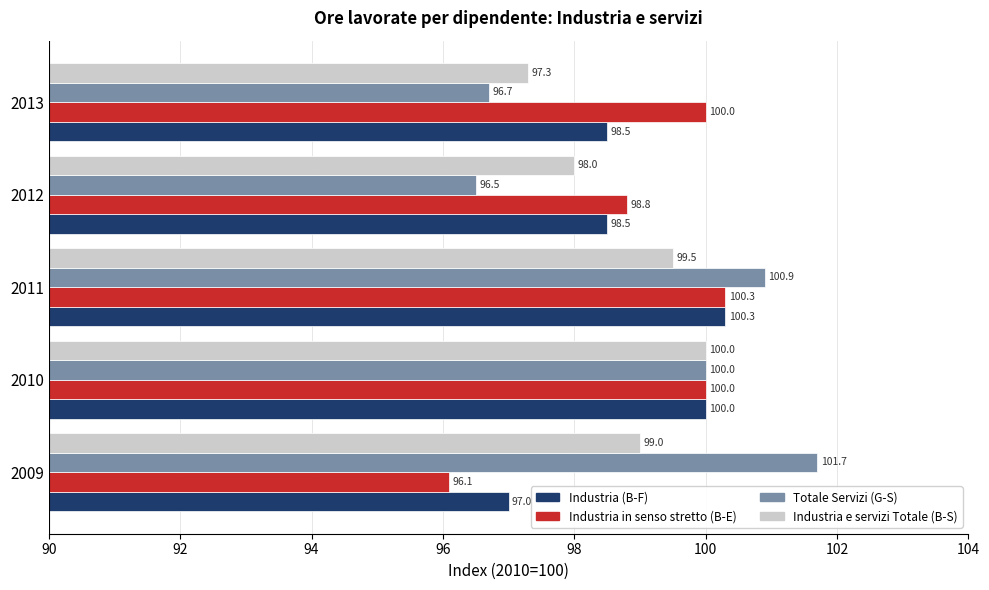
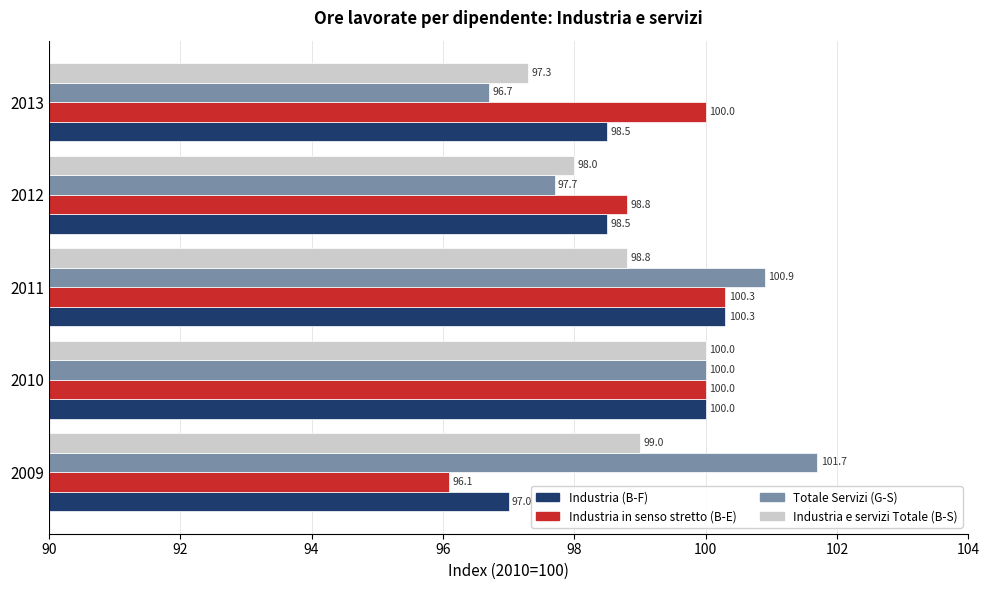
Totale Servizi (G-S), 2012: 96.5 -> 97.7
Industria e servizi Totale (B-S), 2011: 99.5 -> 98.8
